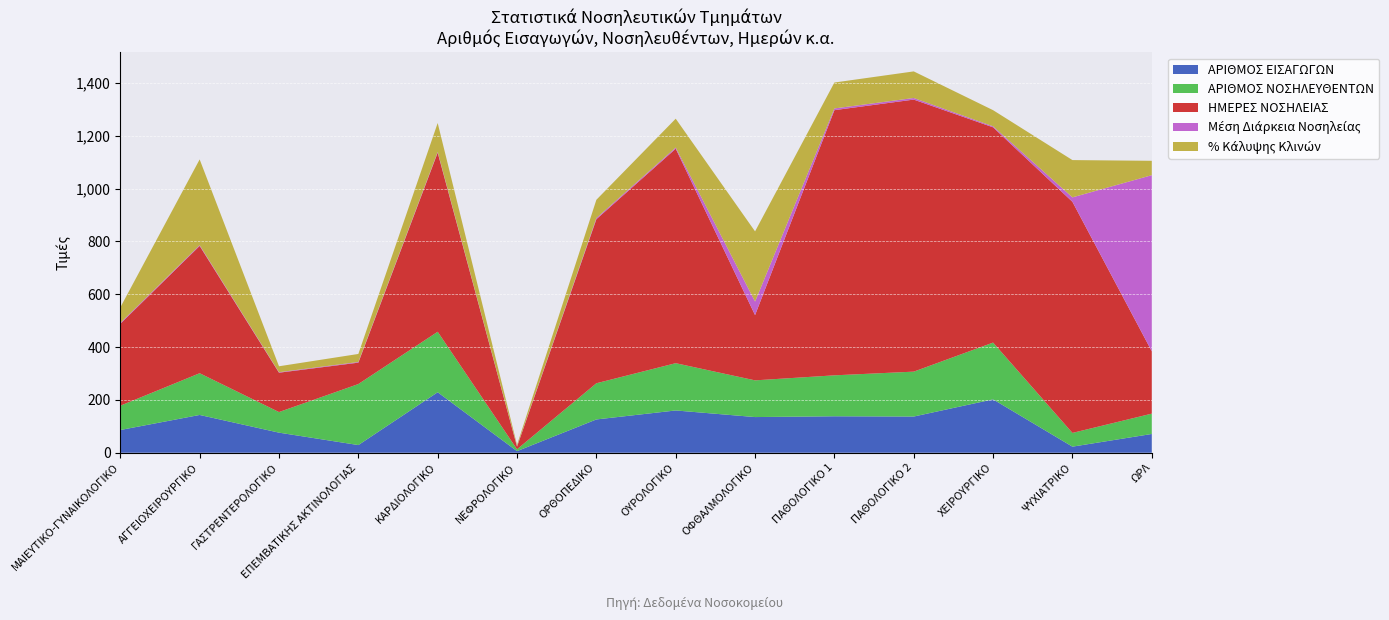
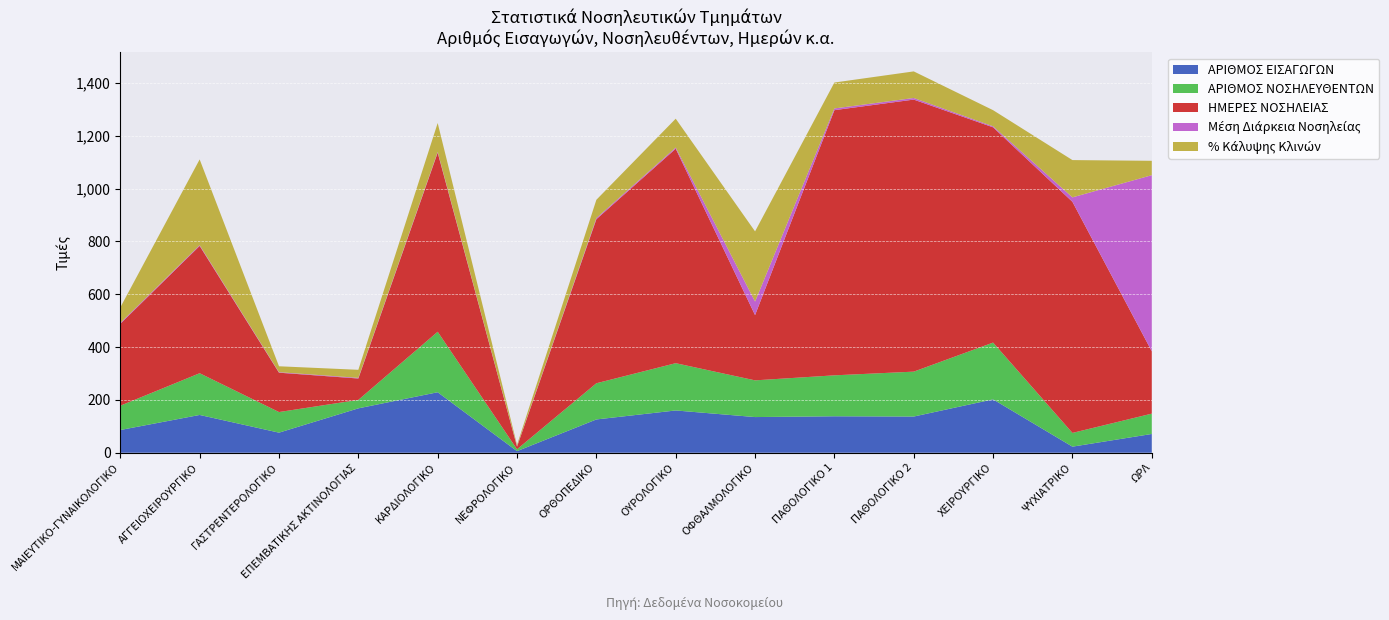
ΑΡΙΘΜΟΣ ΕΙΣΑΓΩΓΩΝ, ΕΠΕΜΒΑΤΙΚΗΣ ΑΚΤΙΝΟΛΟΓΙΑΣ: 30 -> 170
ΑΡΙΘΜΟΣ ΝΟΣΗΛΕΥΘΕΝΤΩΝ, ΕΠΕΜΒΑΤΙΚΗΣ ΑΚΤΙΝΟΛΟΓΙΑΣ: 230 -> 30
